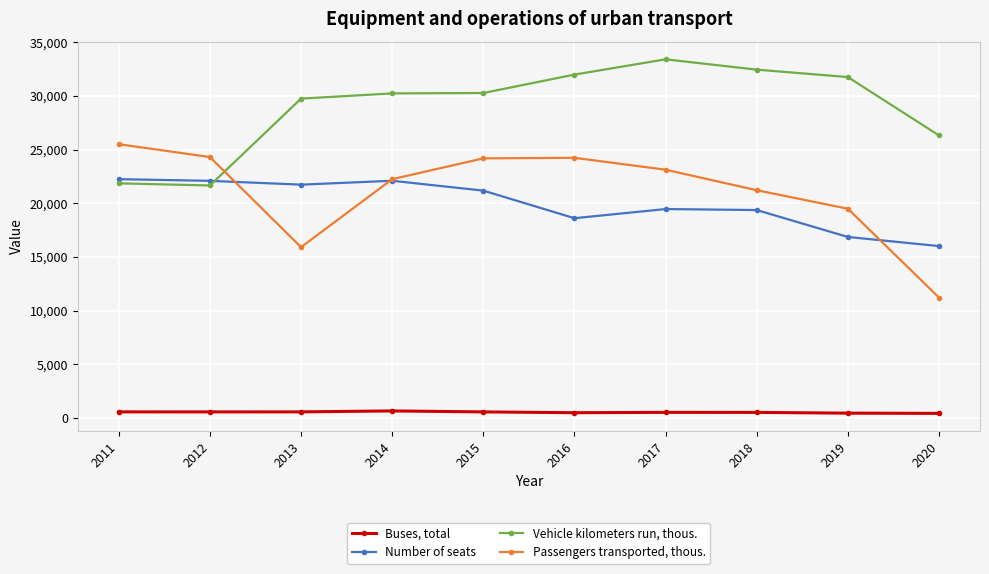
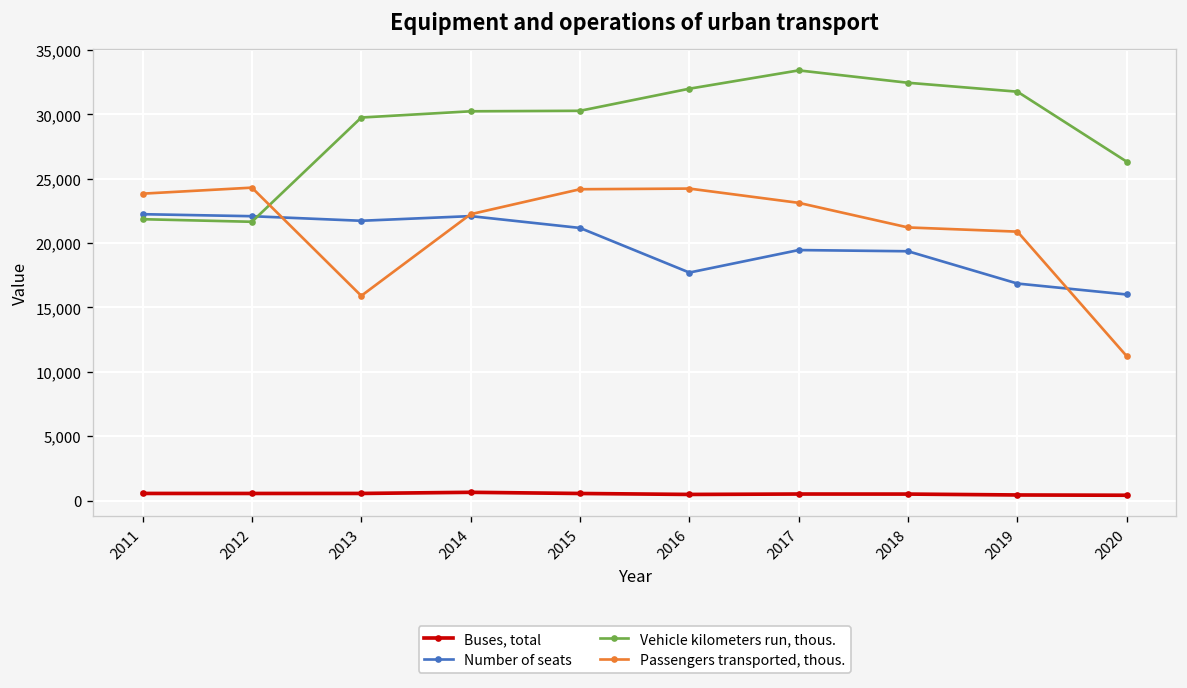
Passengers transported, thous., 2011: 25,500 -> 23,800
Number of seats, 2016: 18,600 -> 17,700
Passengers transported, thous., 2019: 19,500 -> 20,900
